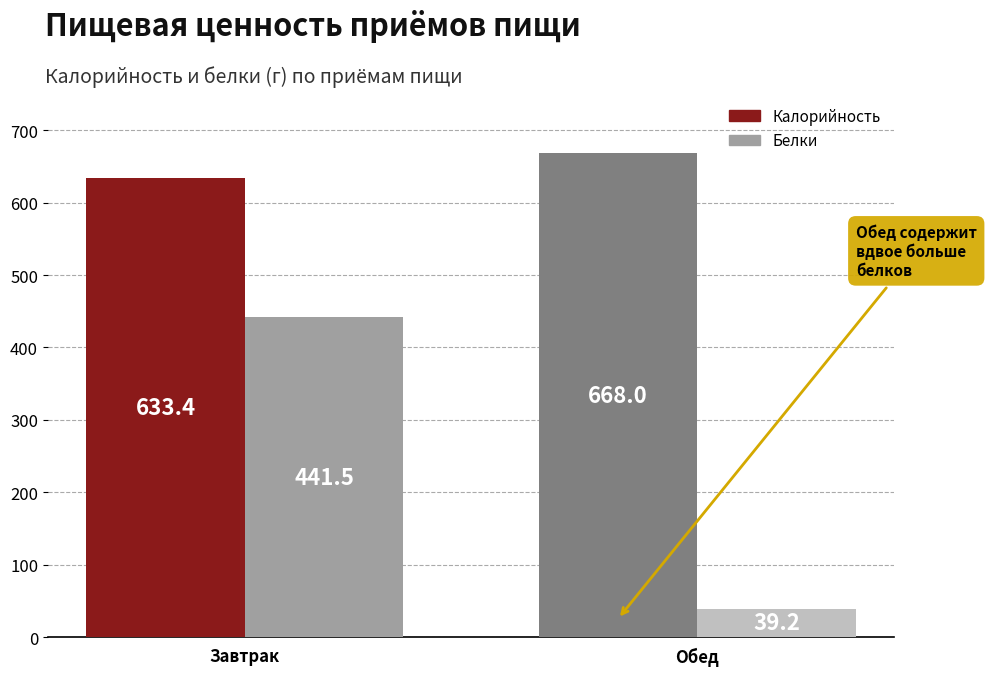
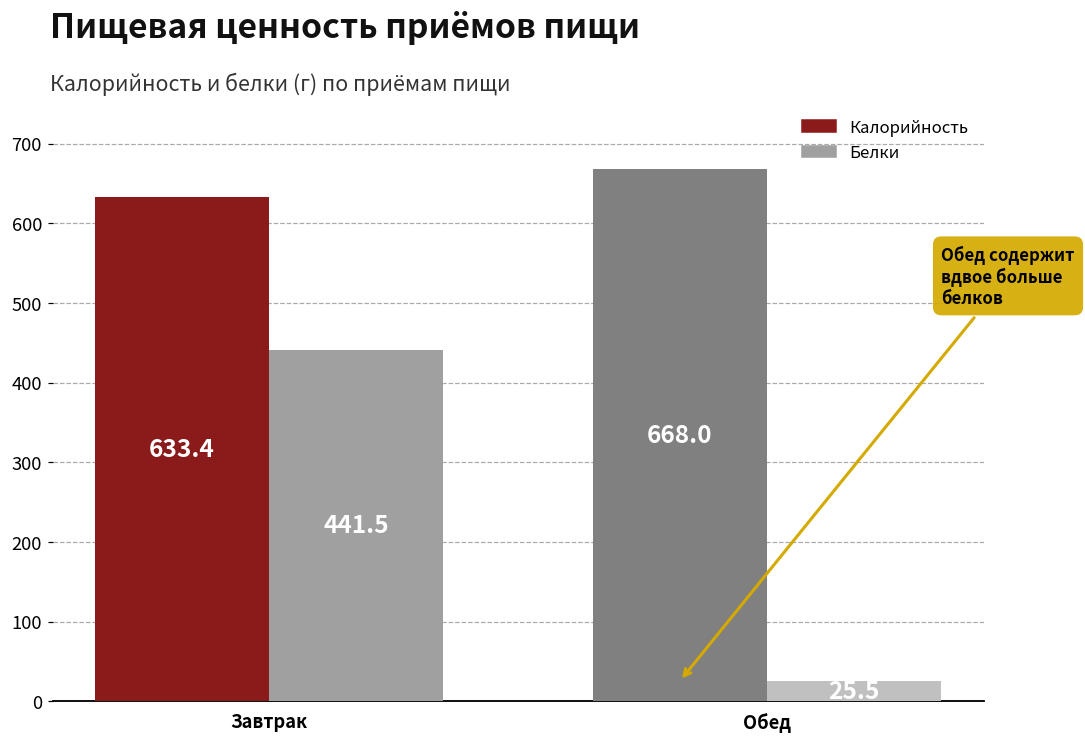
Белки, Обед: 39.2 -> 25.5
